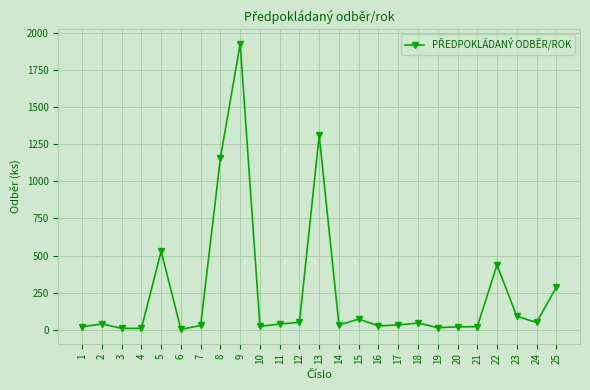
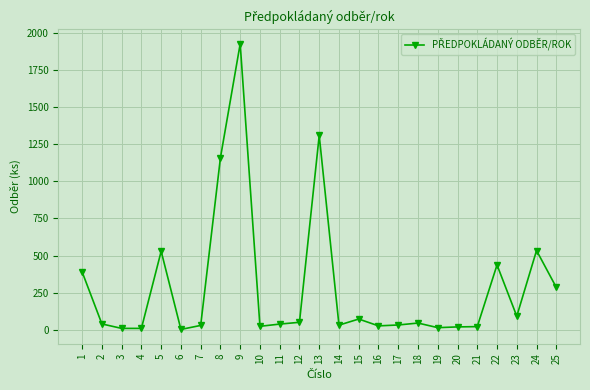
1: 20 -> 390
24: 50 -> 530
